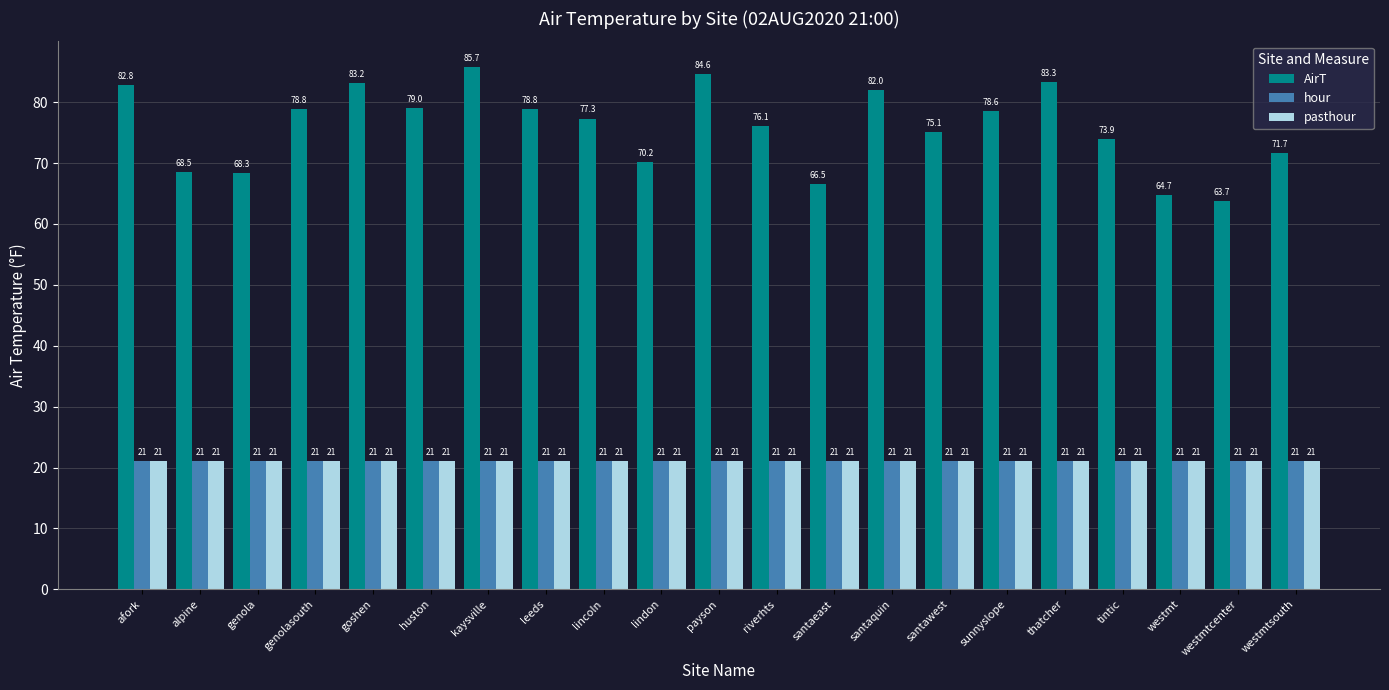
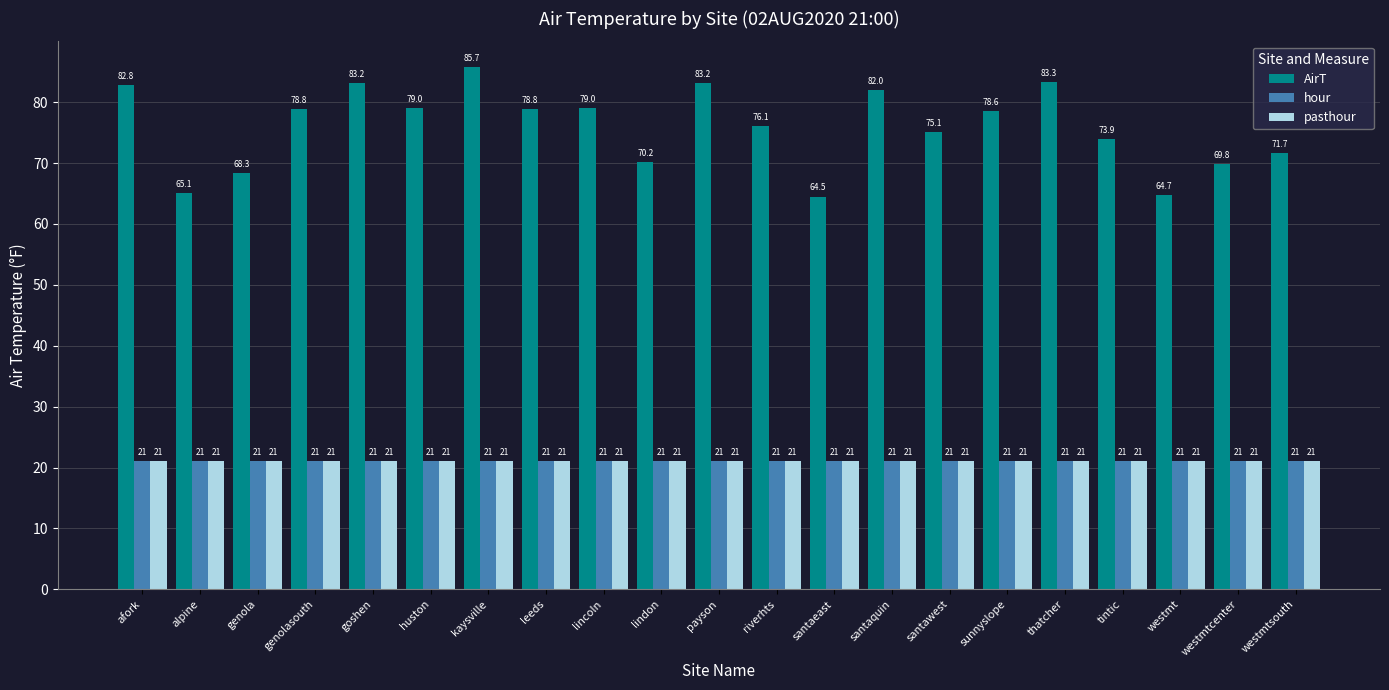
AirT, alpine: 68.5 -> 65.1
AirT, lincoln: 77.3 -> 79.0
AirT, payson: 84.6 -> 83.2
AirT, santaeast: 66.5 -> 64.5
AirT, westmtcenter: 63.7 -> 69.8
